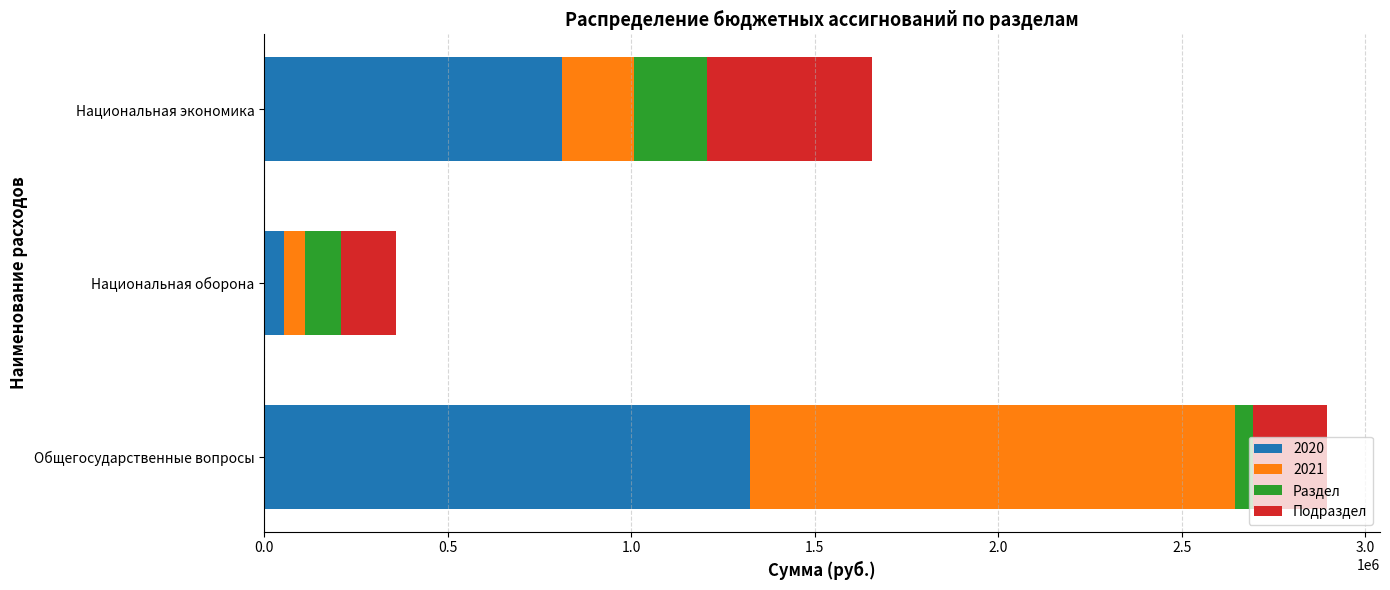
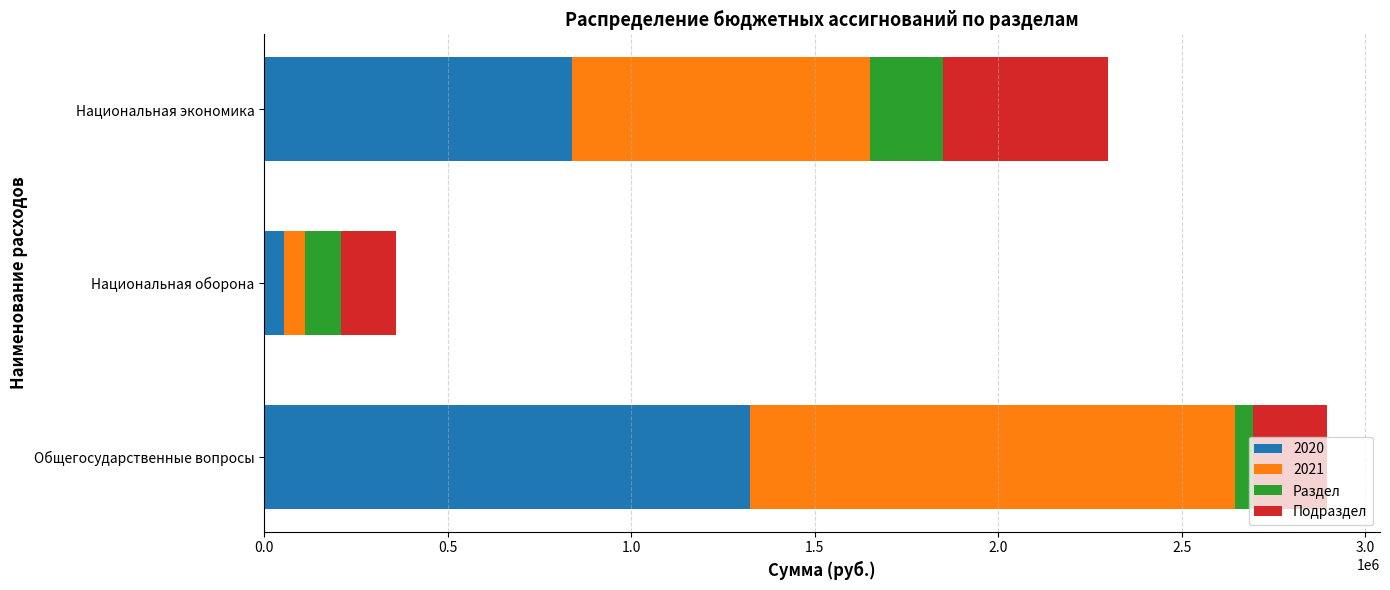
2020, Национальная экономика: 810000 -> 840000
2021, Национальная экономика: 200000 -> 810000
